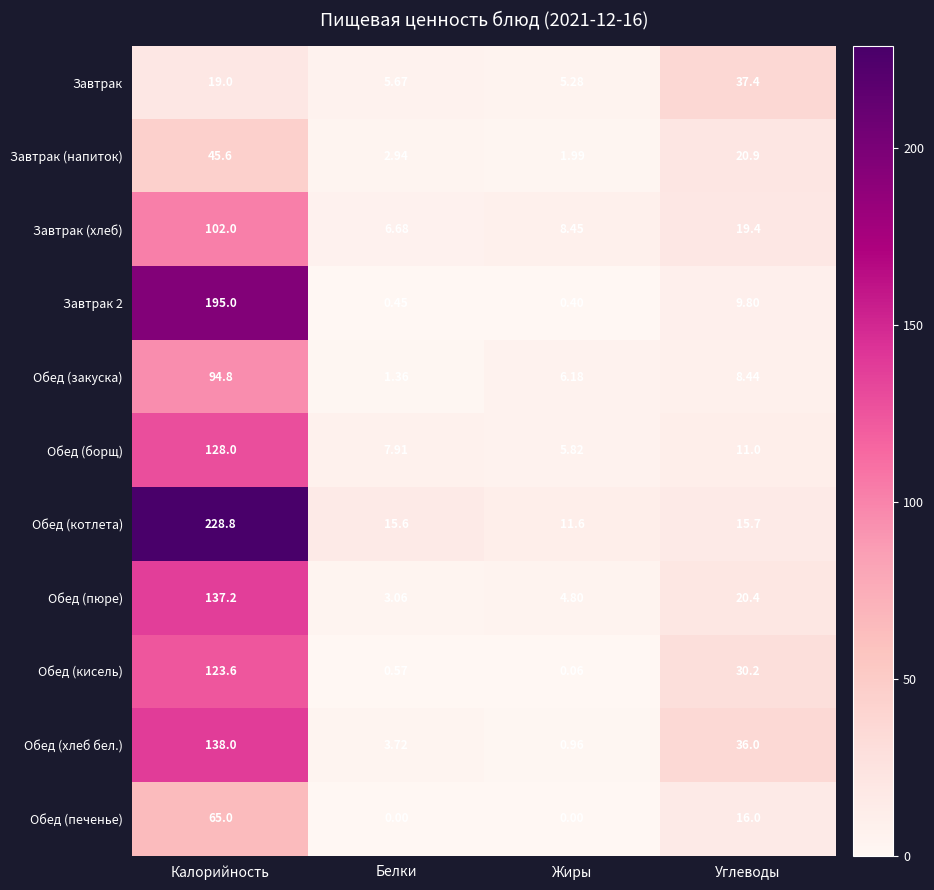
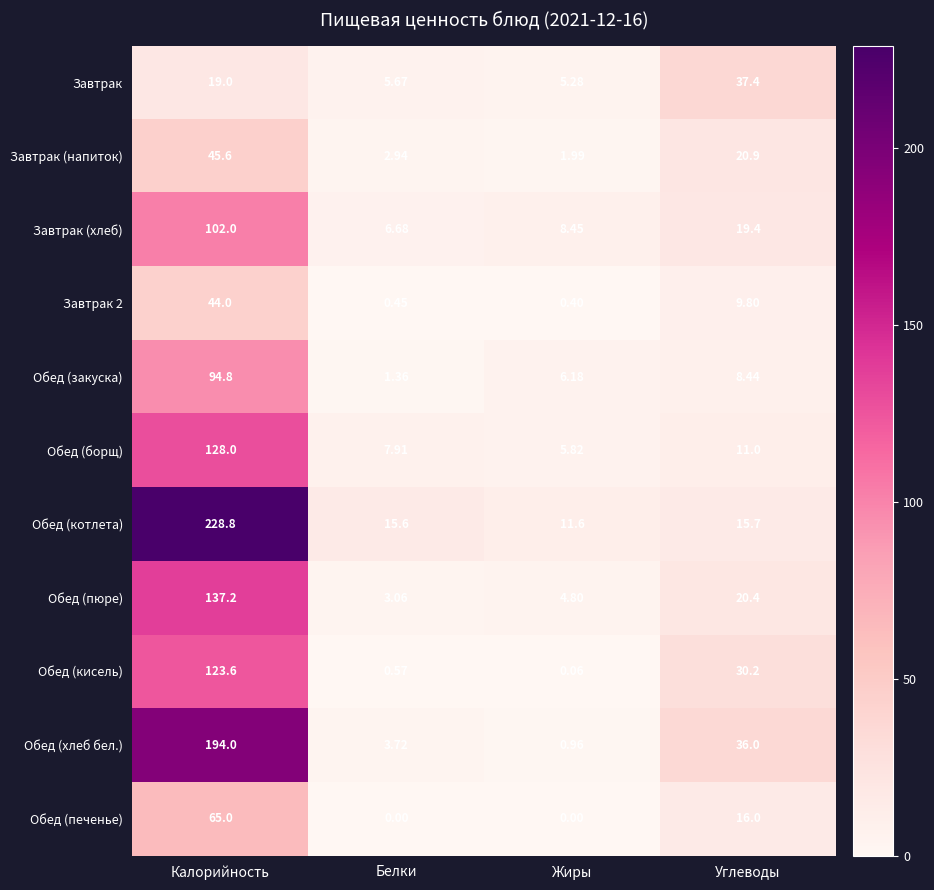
Завтрак 2, Калорийность: 195.0 -> 44.0
Обед (хлеб бел.), Калорийность: 138.0 -> 194.0
